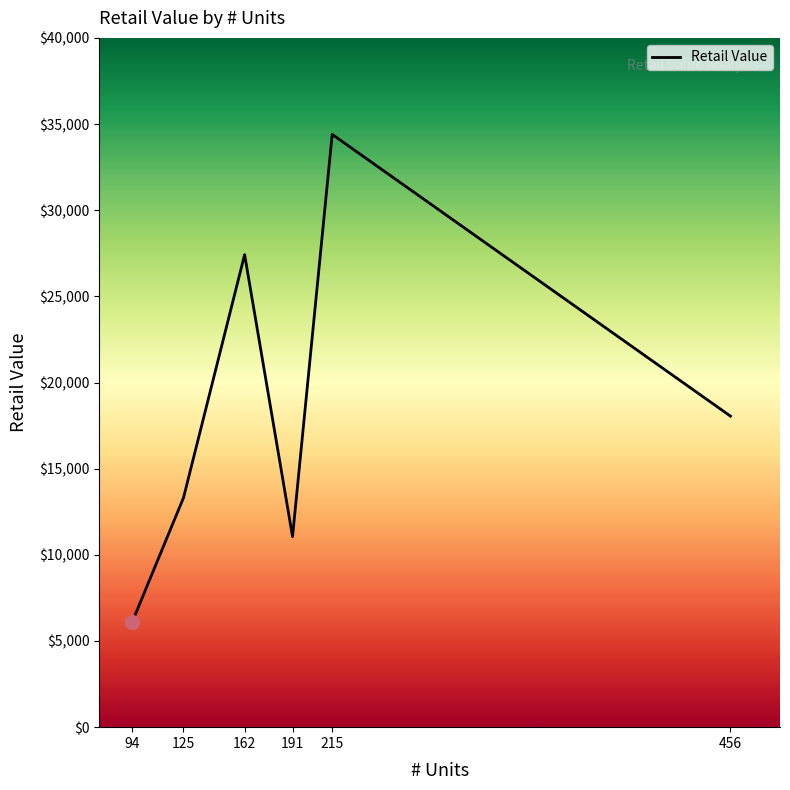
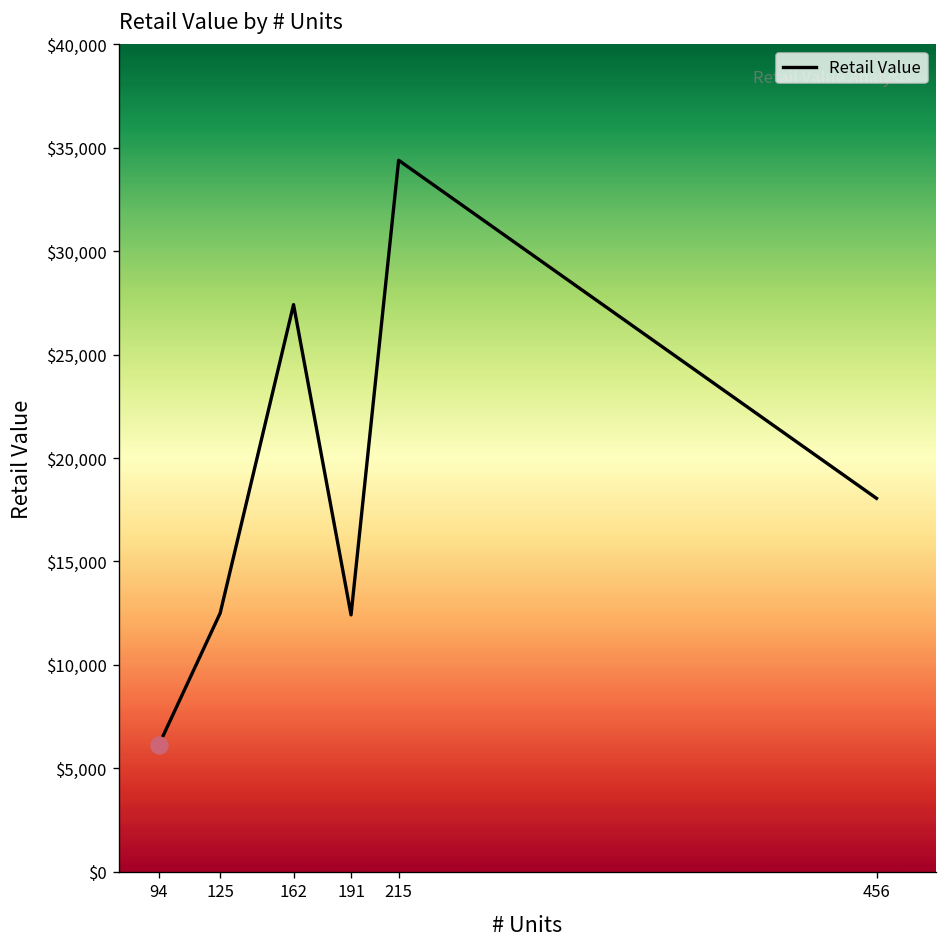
Retail Value, 125: $13,300 -> $12,500
Retail Value, 191: $11,100 -> $12,400
